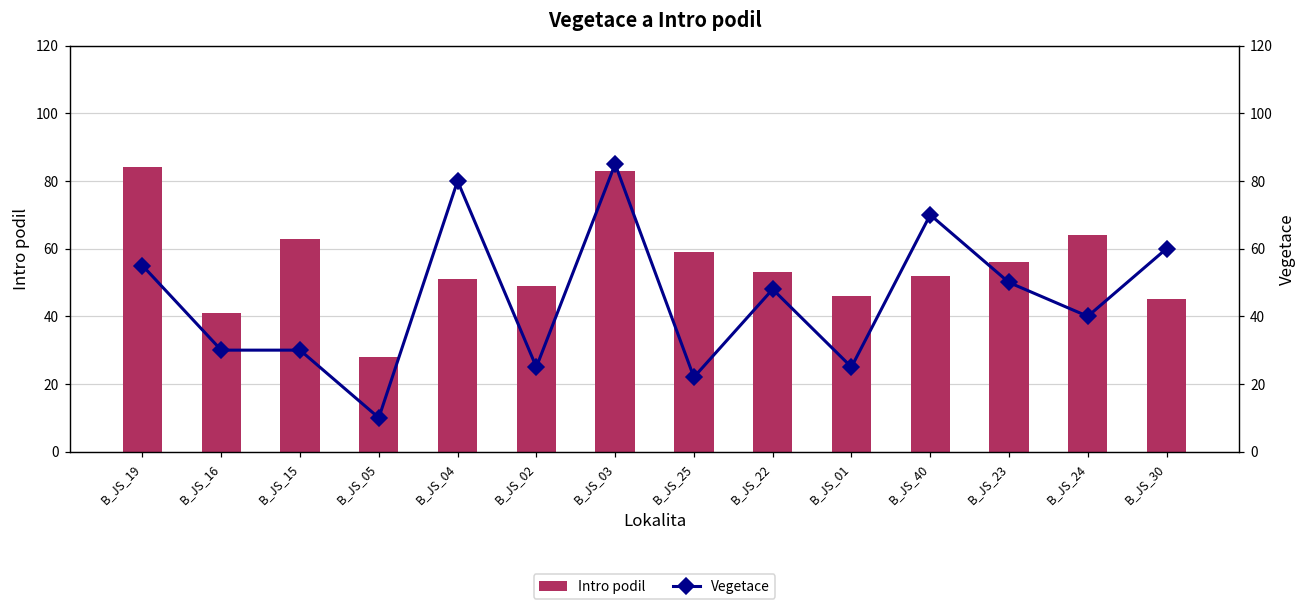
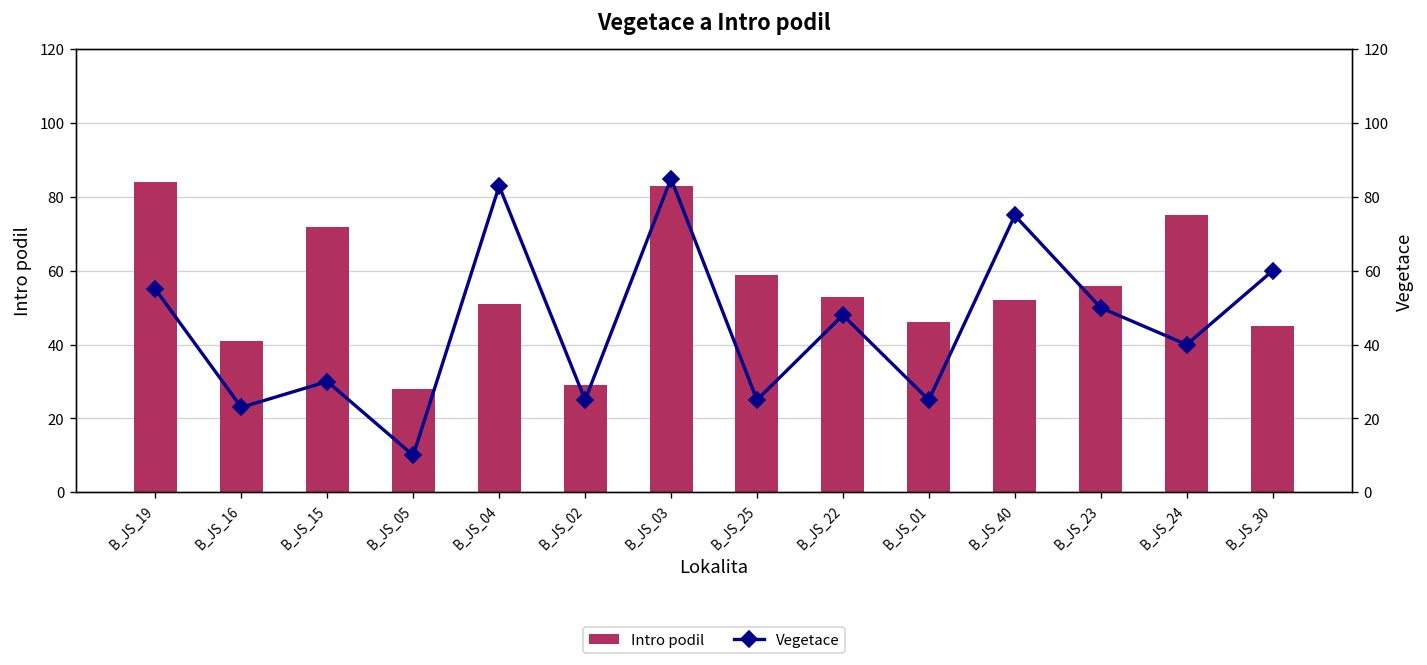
Intro podil, B_JS_15: 63 -> 72
Intro podil, B_JS_02: 49 -> 29
Intro podil, B_JS_24: 64 -> 75
Vegetace, B_JS_16: 30 -> 23
Vegetace, B_JS_04: 80 -> 83
Vegetace, B_JS_25: 22 -> 25
Vegetace, B_JS_40: 70 -> 75
